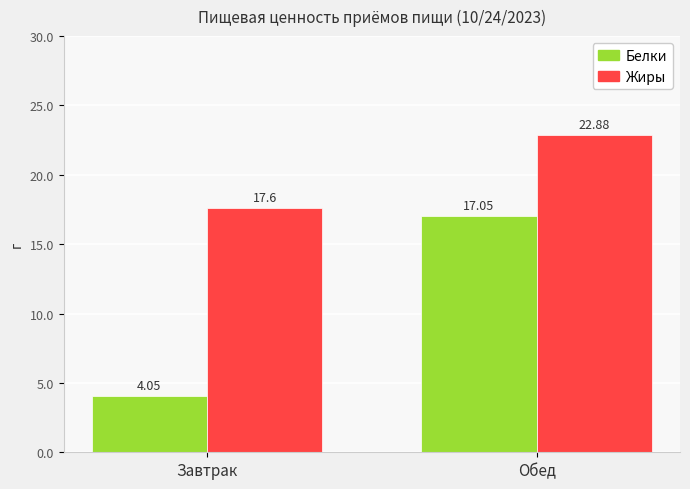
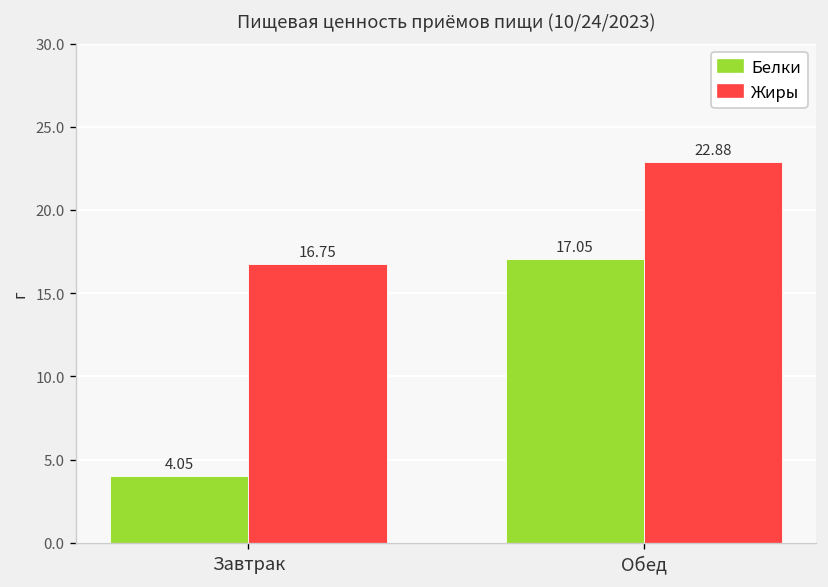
Жиры, Завтрак: 17.6 -> 16.75
